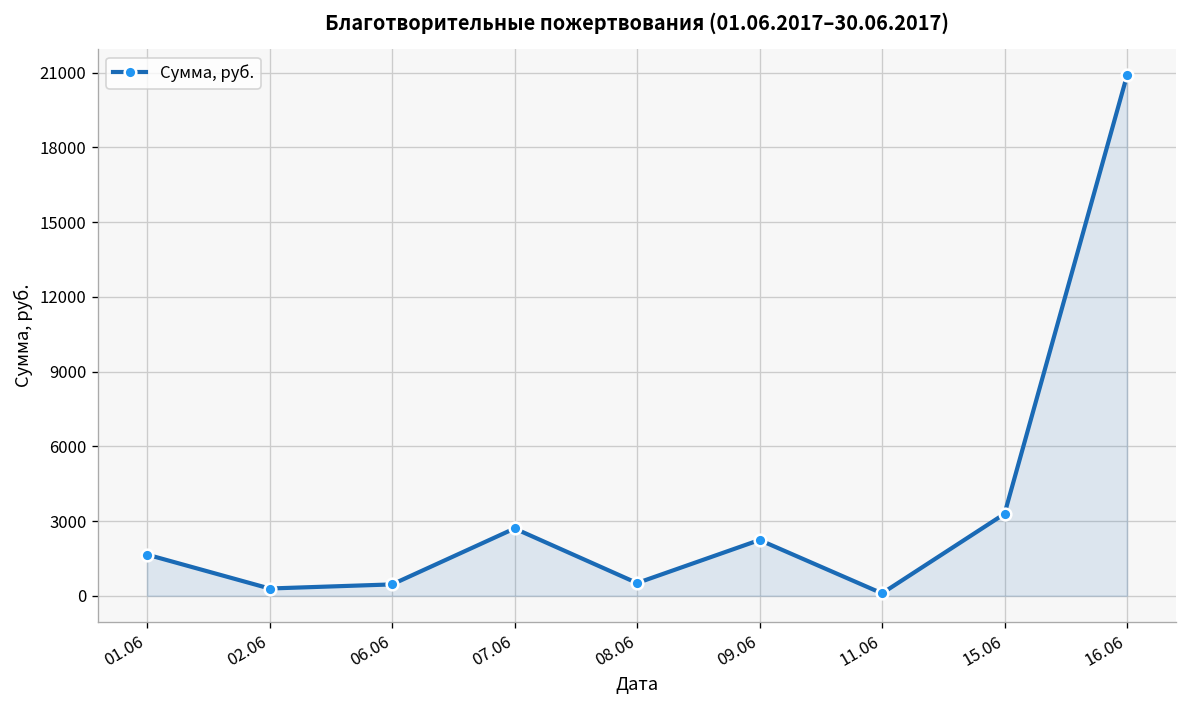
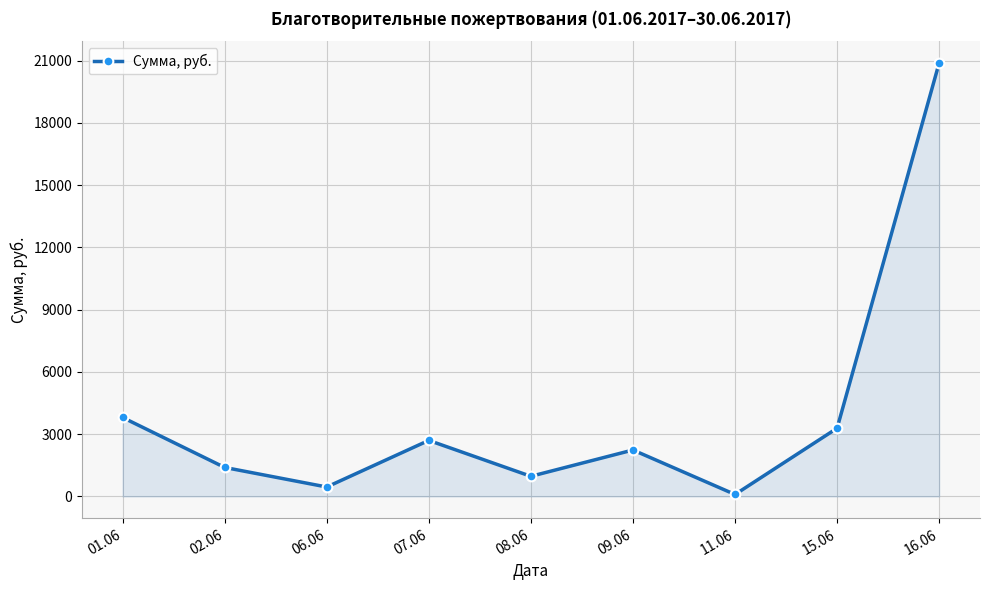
01.06: 1700 -> 3800
02.06: 300 -> 1400
08.06: 500 -> 1000
